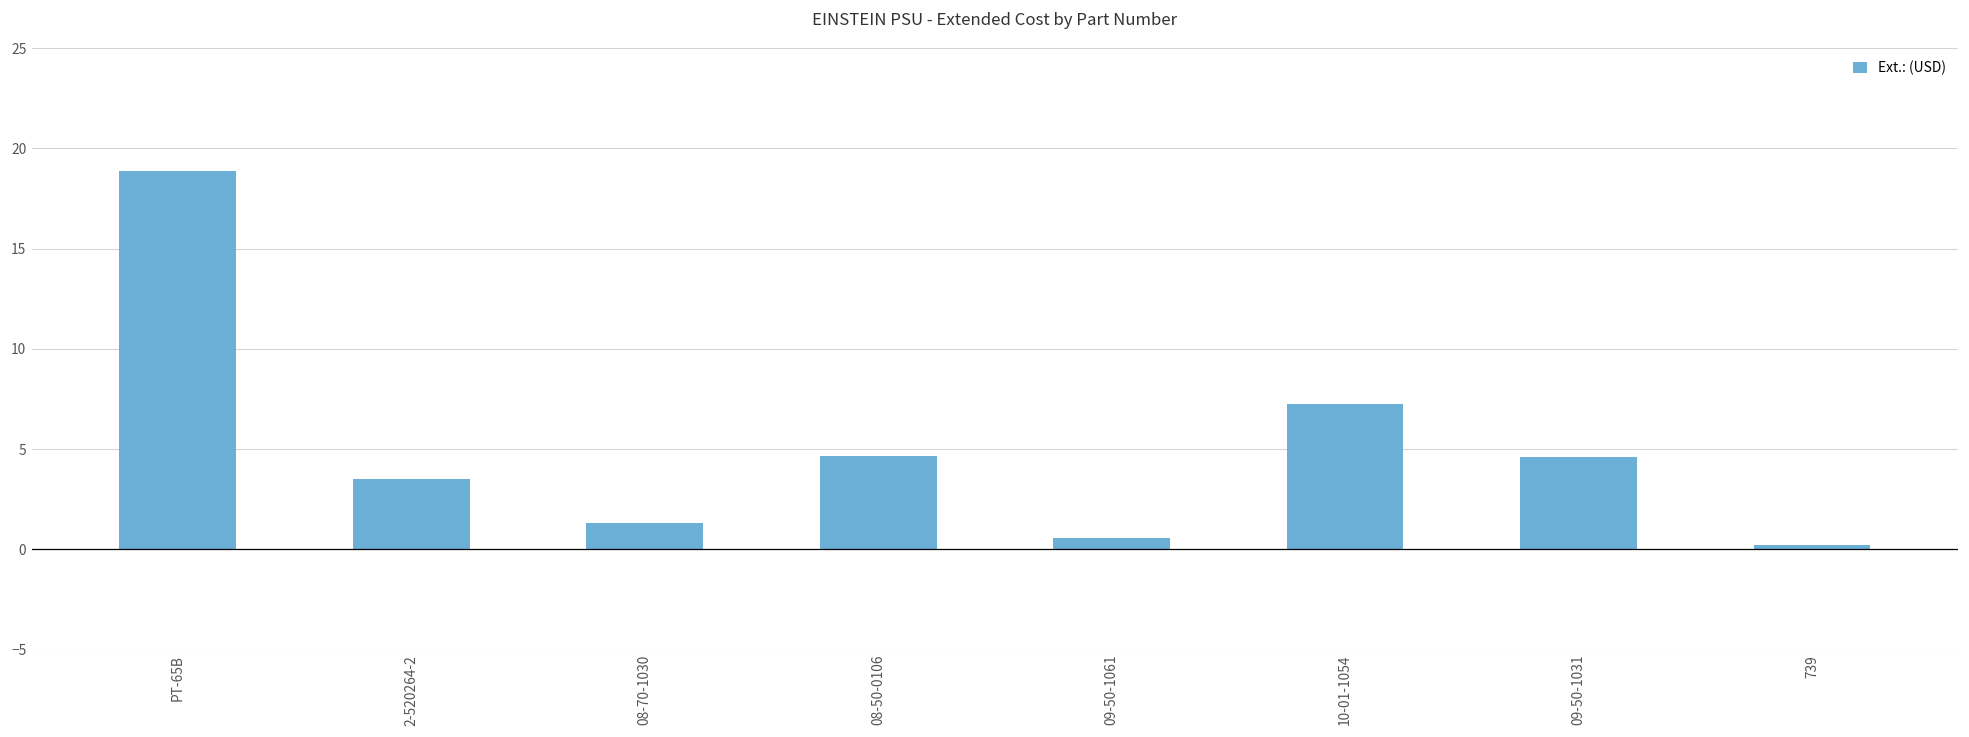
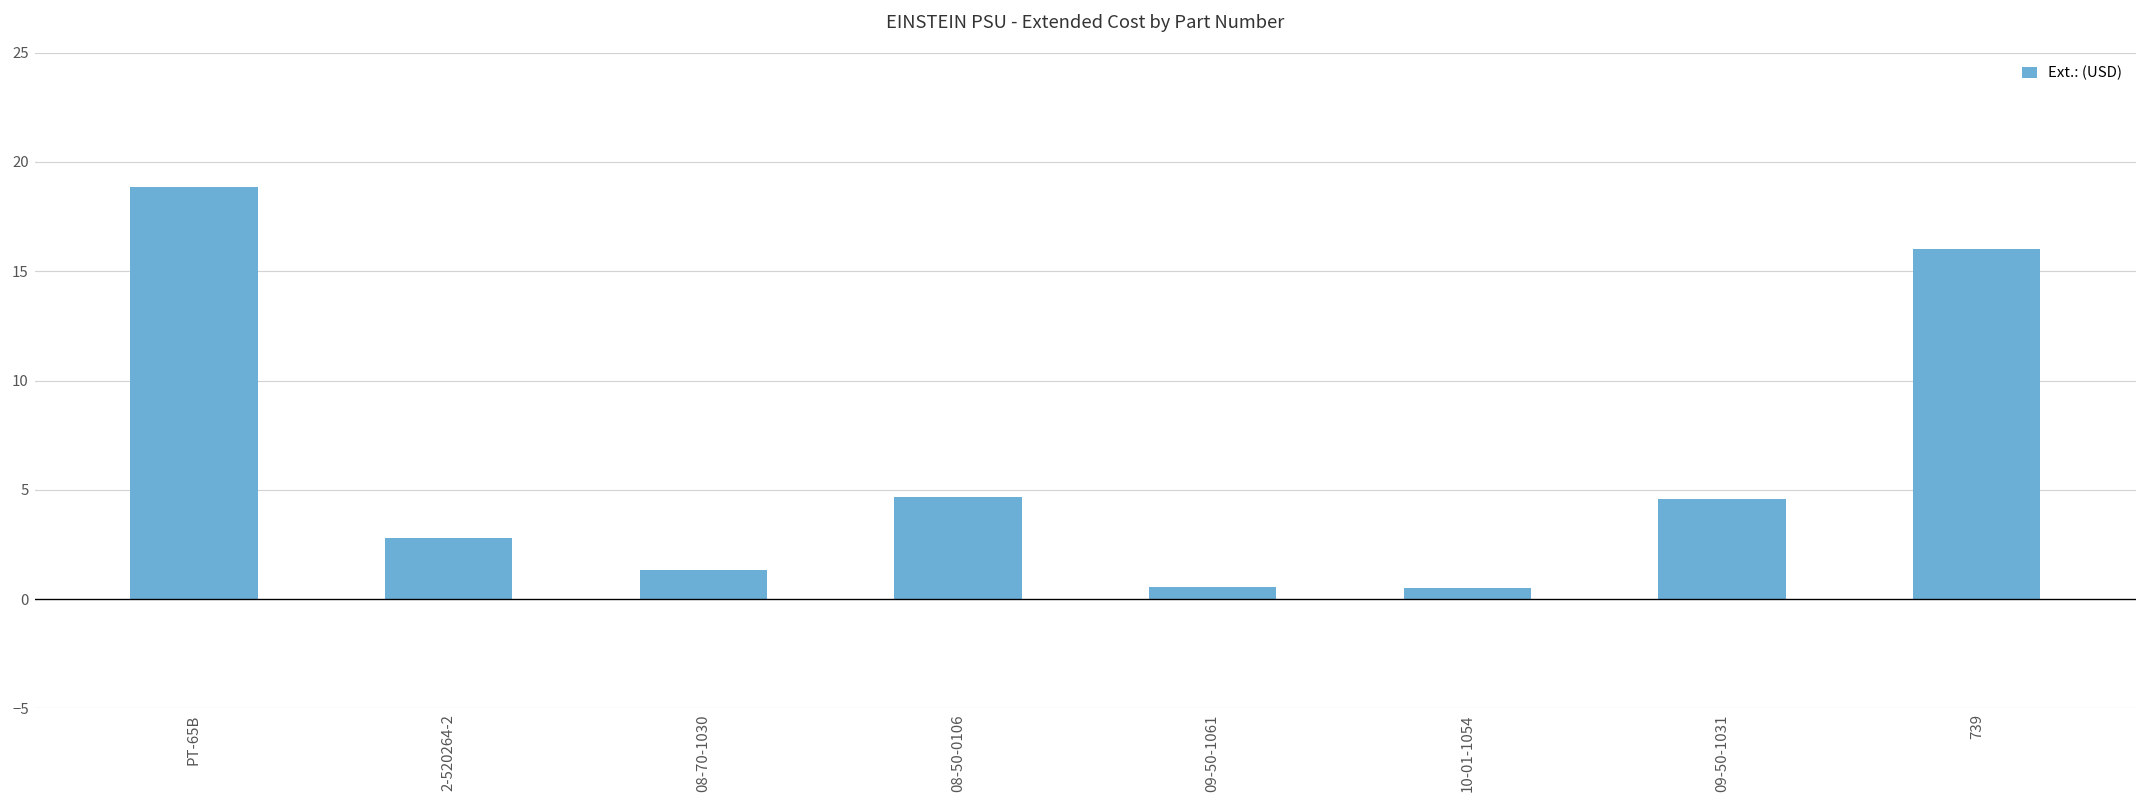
2-520264-2: 3.5 -> 2.8
10-01-1054: 7.2 -> 0.5
739: 0.2 -> 16.0
